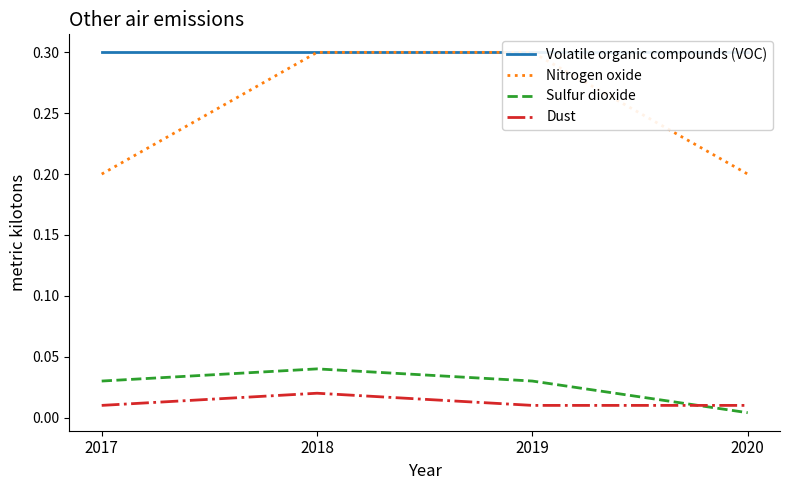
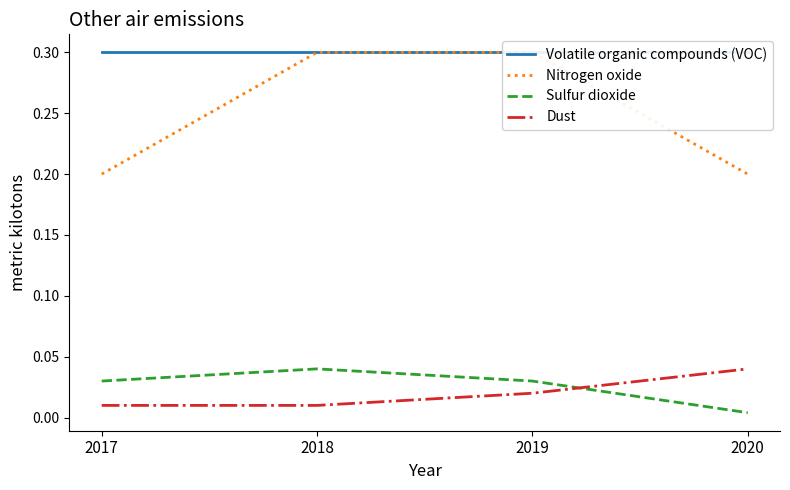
Dust, 2018: 0.02 -> 0.01
Dust, 2019: 0.01 -> 0.02
Dust, 2020: 0.01 -> 0.04
